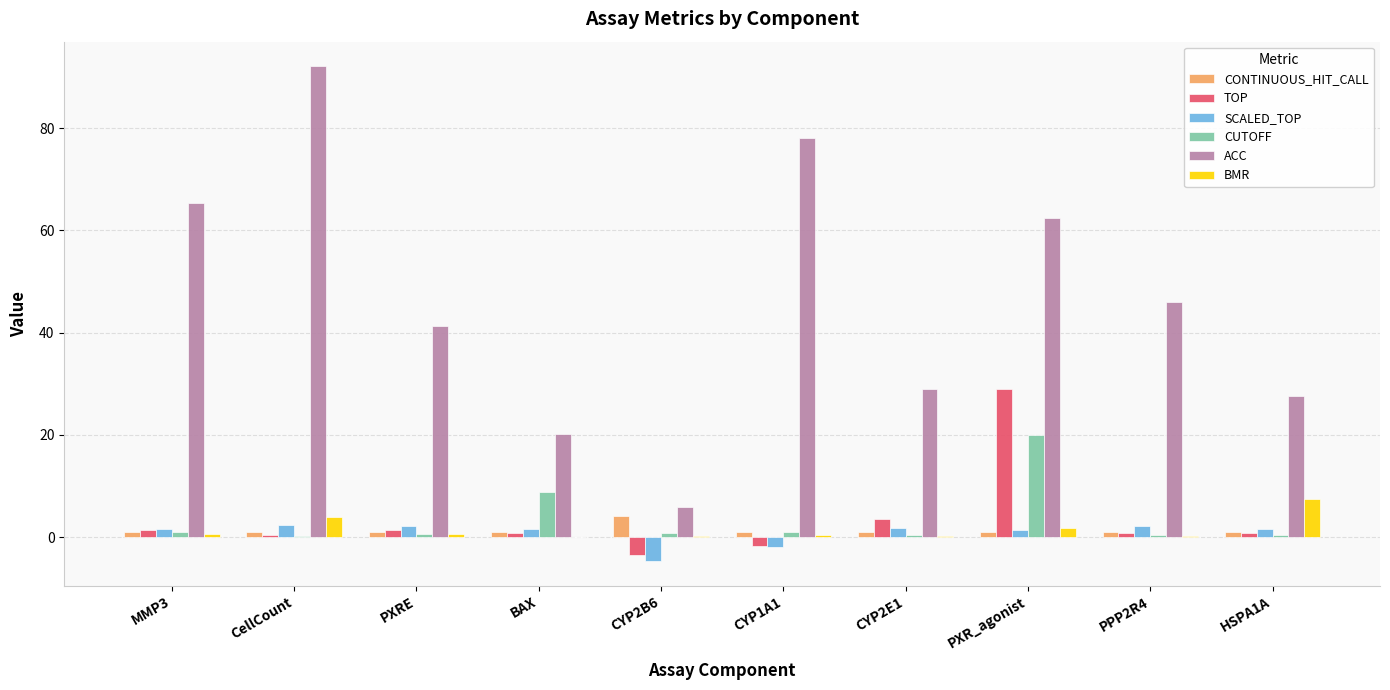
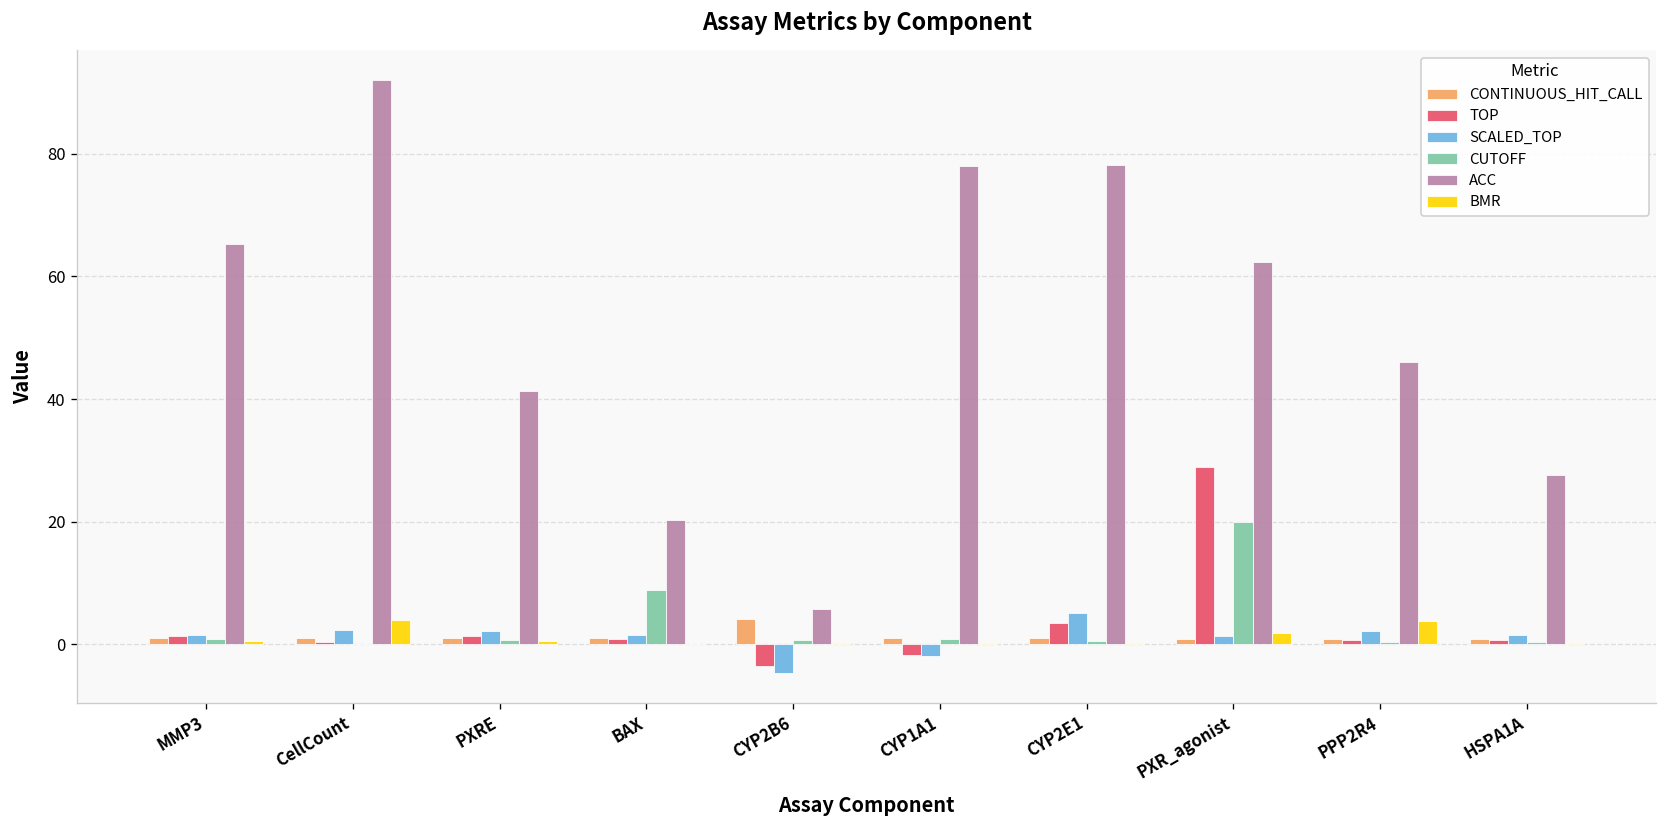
SCALED_TOP, CYP2E1: 2 -> 5
ACC, CYP2E1: 29 -> 78
BMR, PPP2R4: 0 -> 4
BMR, HSPA1A: 7 -> 0
